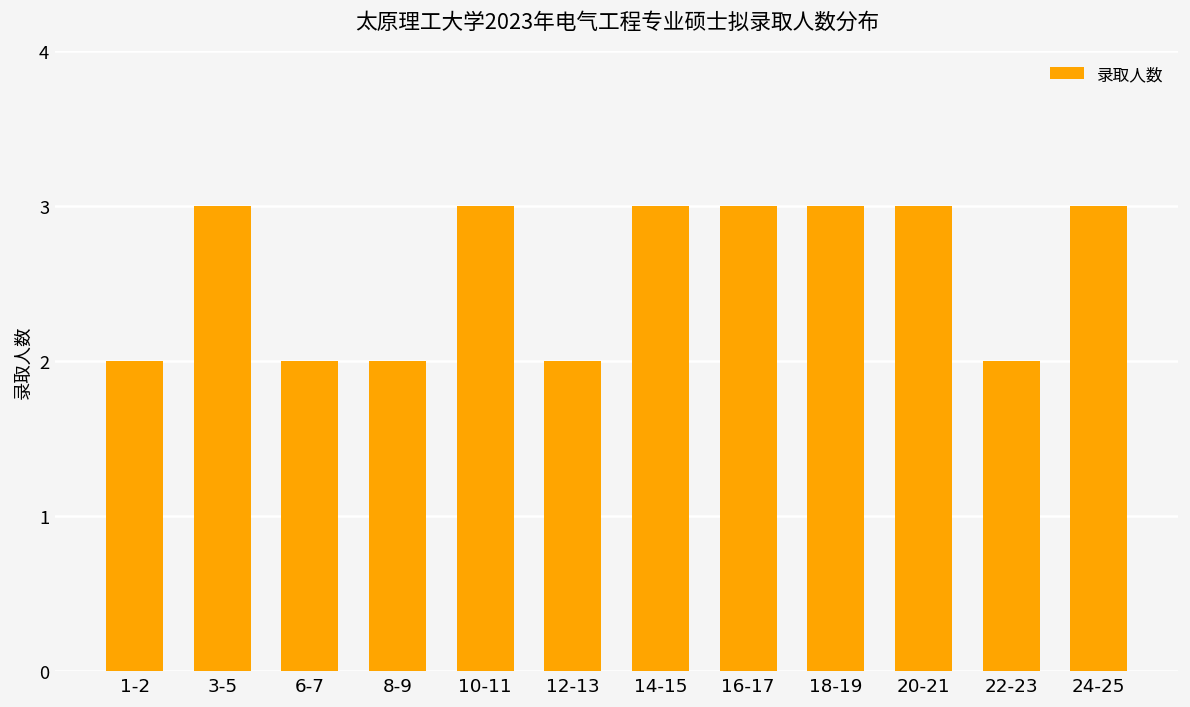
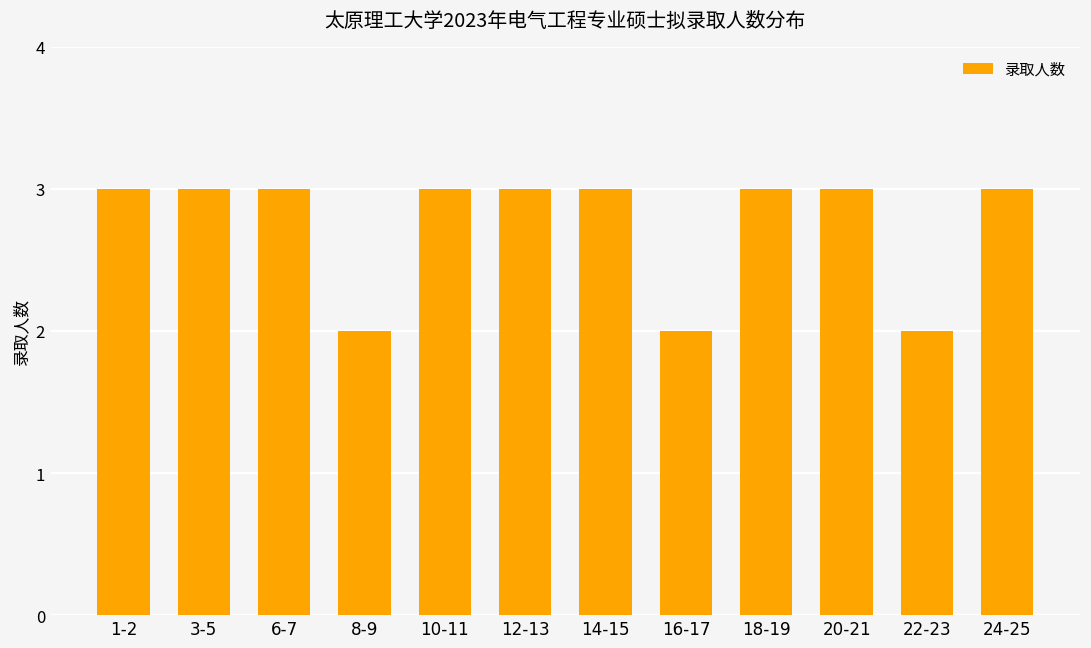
1-2: 2 -> 3
6-7: 2 -> 3
12-13: 2 -> 3
16-17: 3 -> 2
